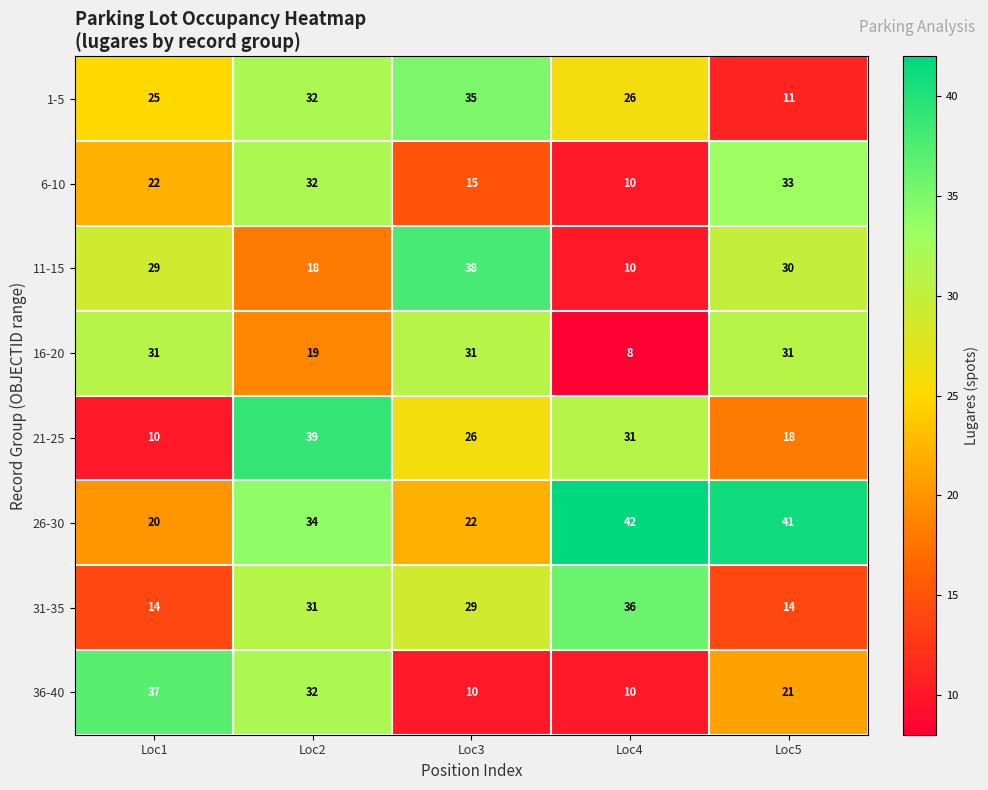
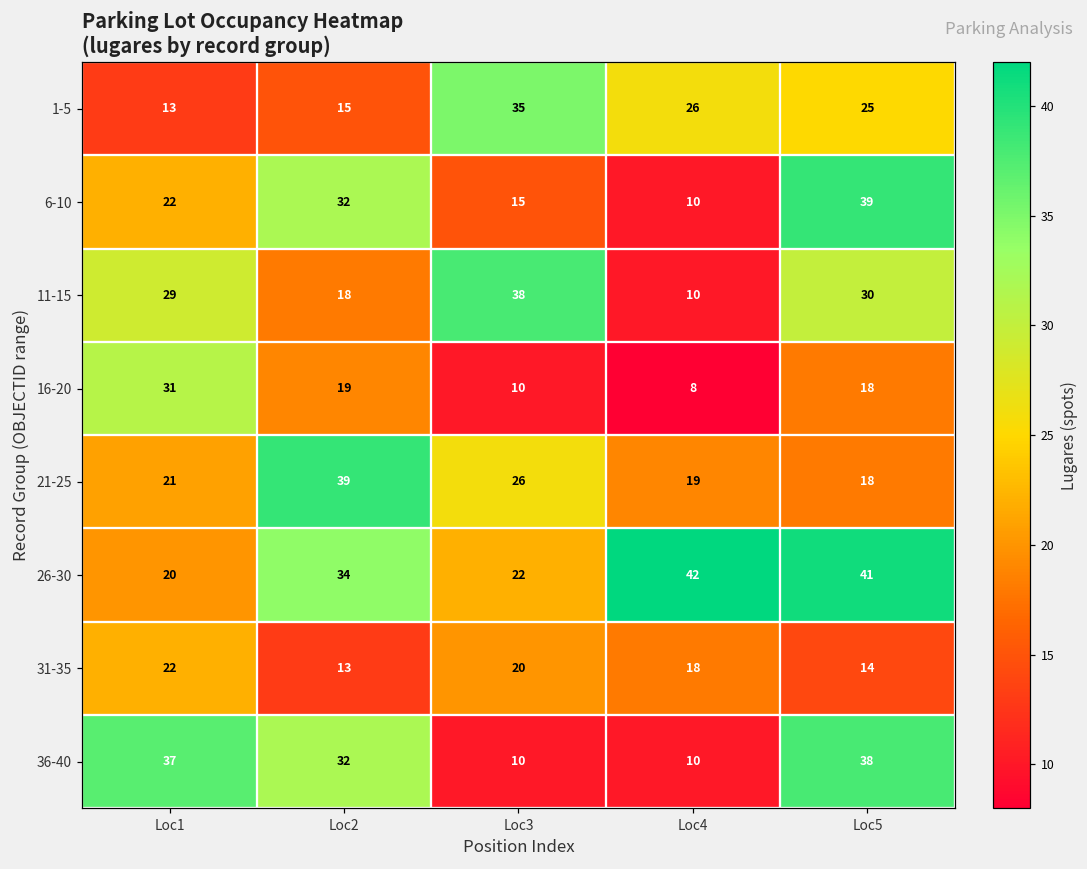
1-5, Loc1: 25 -> 13
1-5, Loc2: 32 -> 15
1-5, Loc5: 11 -> 25
6-10, Loc5: 33 -> 39
16-20, Loc3: 31 -> 10
16-20, Loc5: 31 -> 18
21-25, Loc1: 10 -> 21
21-25, Loc4: 31 -> 19
31-35, Loc1: 14 -> 22
31-35, Loc2: 31 -> 13
31-35, Loc3: 29 -> 20
31-35, Loc4: 36 -> 18
36-40, Loc5: 21 -> 38
